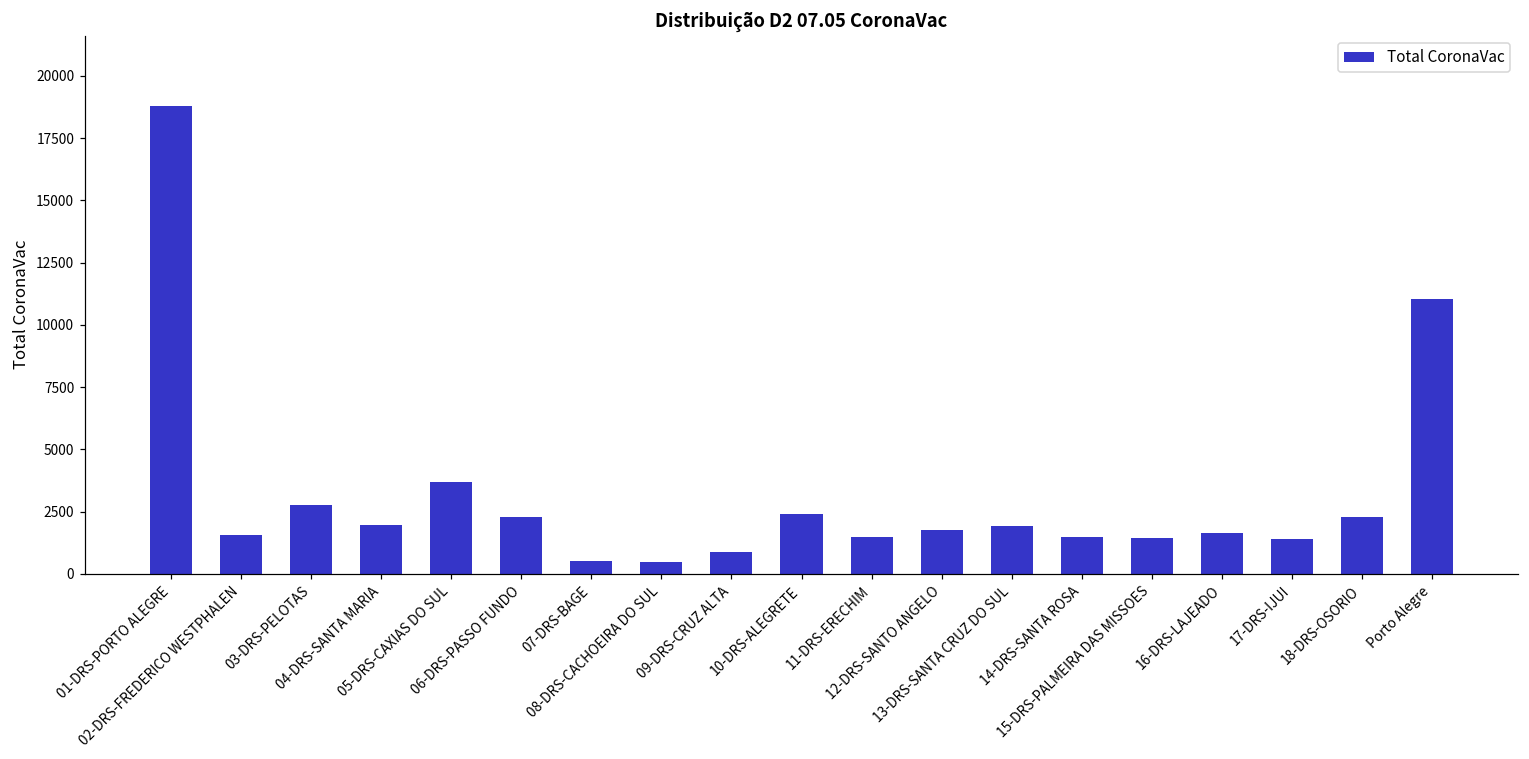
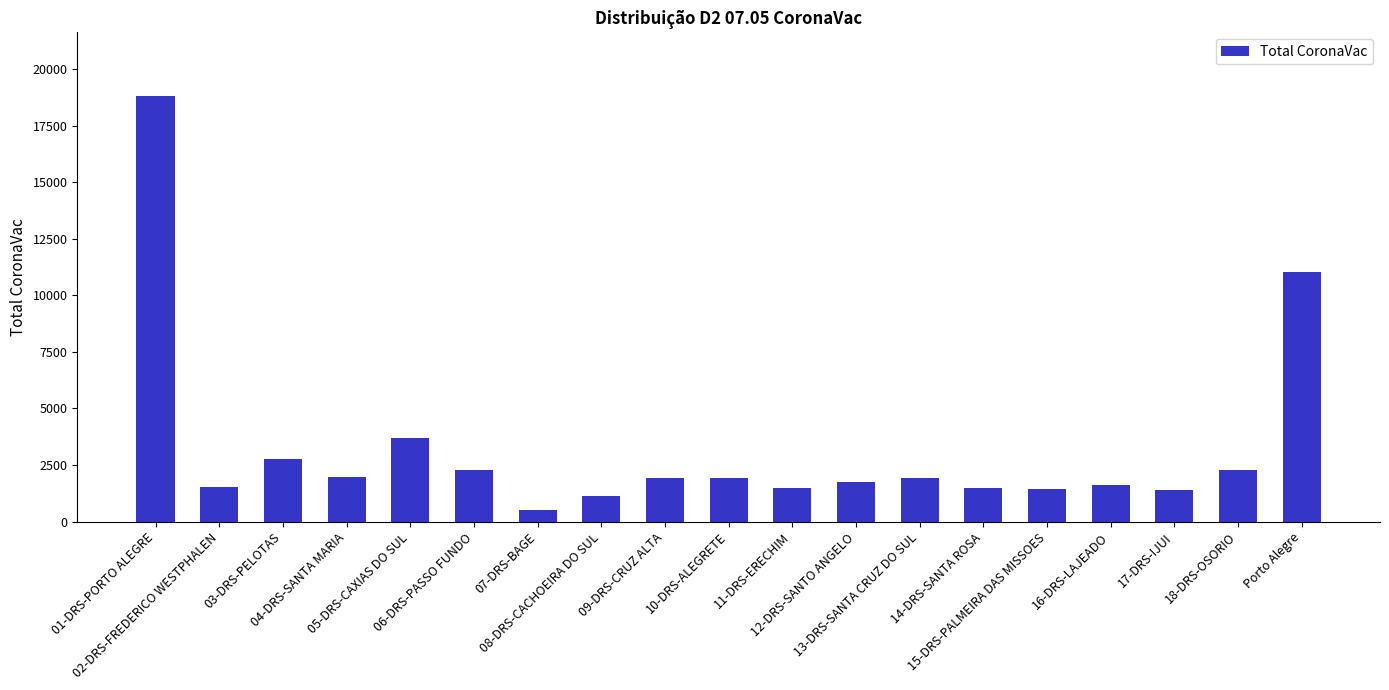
08-DRS-CACHOEIRA DO SUL: 500 -> 1100
09-DRS-CRUZ ALTA: 900 -> 1900
10-DRS-ALEGRETE: 2400 -> 1900
